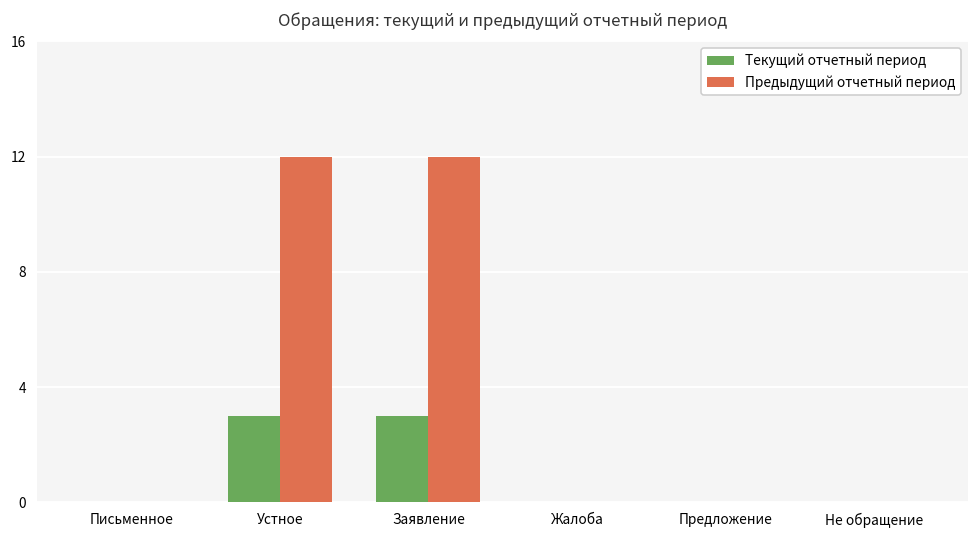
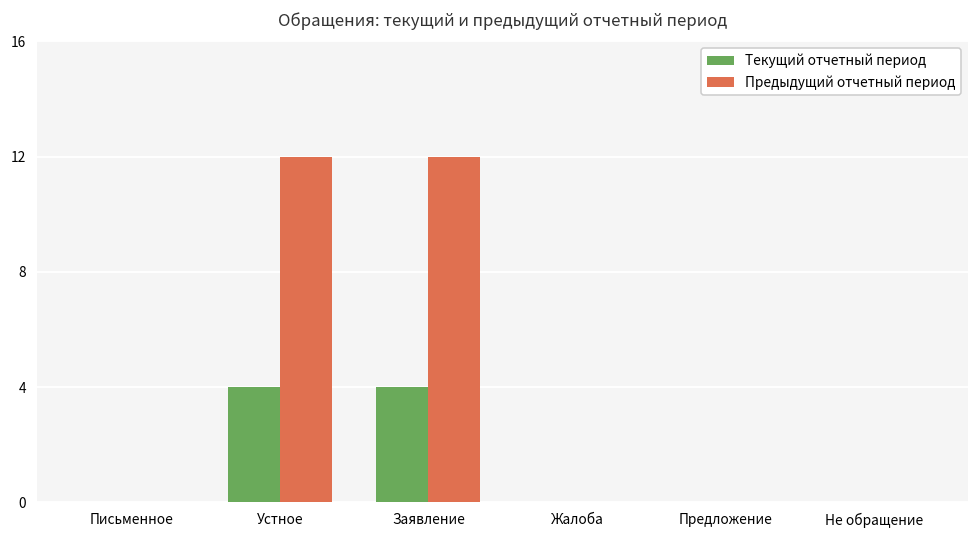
Текущий отчетный период, Устное: 3 -> 4
Текущий отчетный период, Заявление: 3 -> 4
